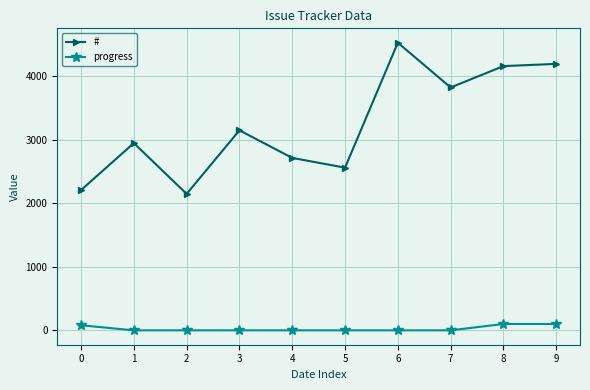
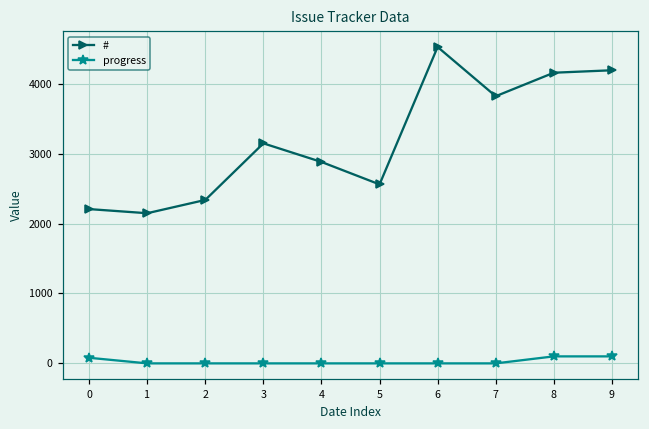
#, 1: 2900 -> 2100
#, 2: 2100 -> 2300
#, 4: 2700 -> 2900
